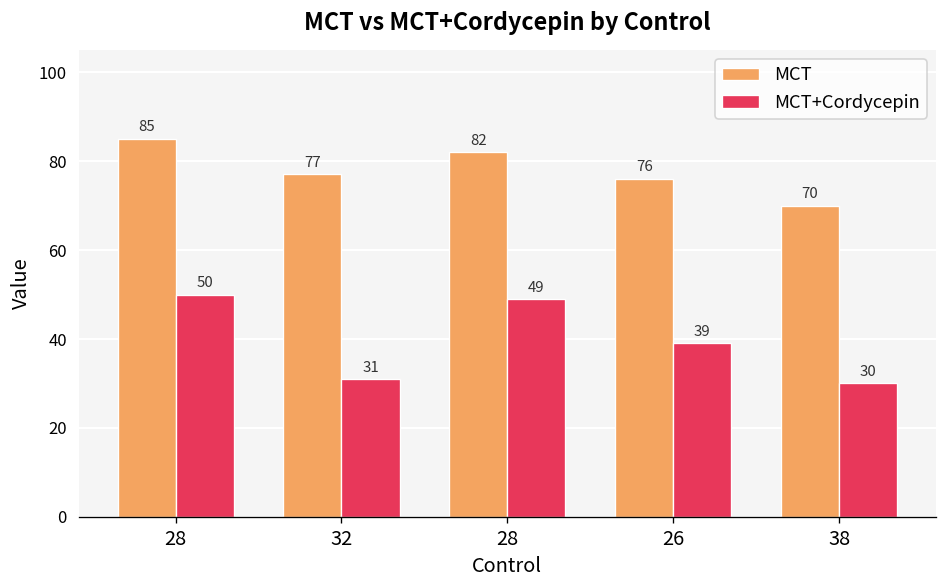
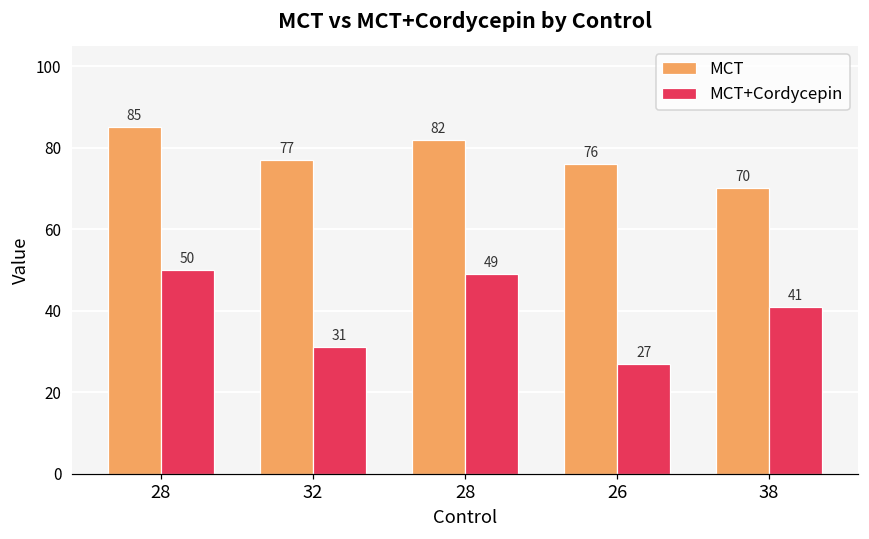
MCT+Cordycepin, 26: 39 -> 27
MCT+Cordycepin, 38: 30 -> 41
